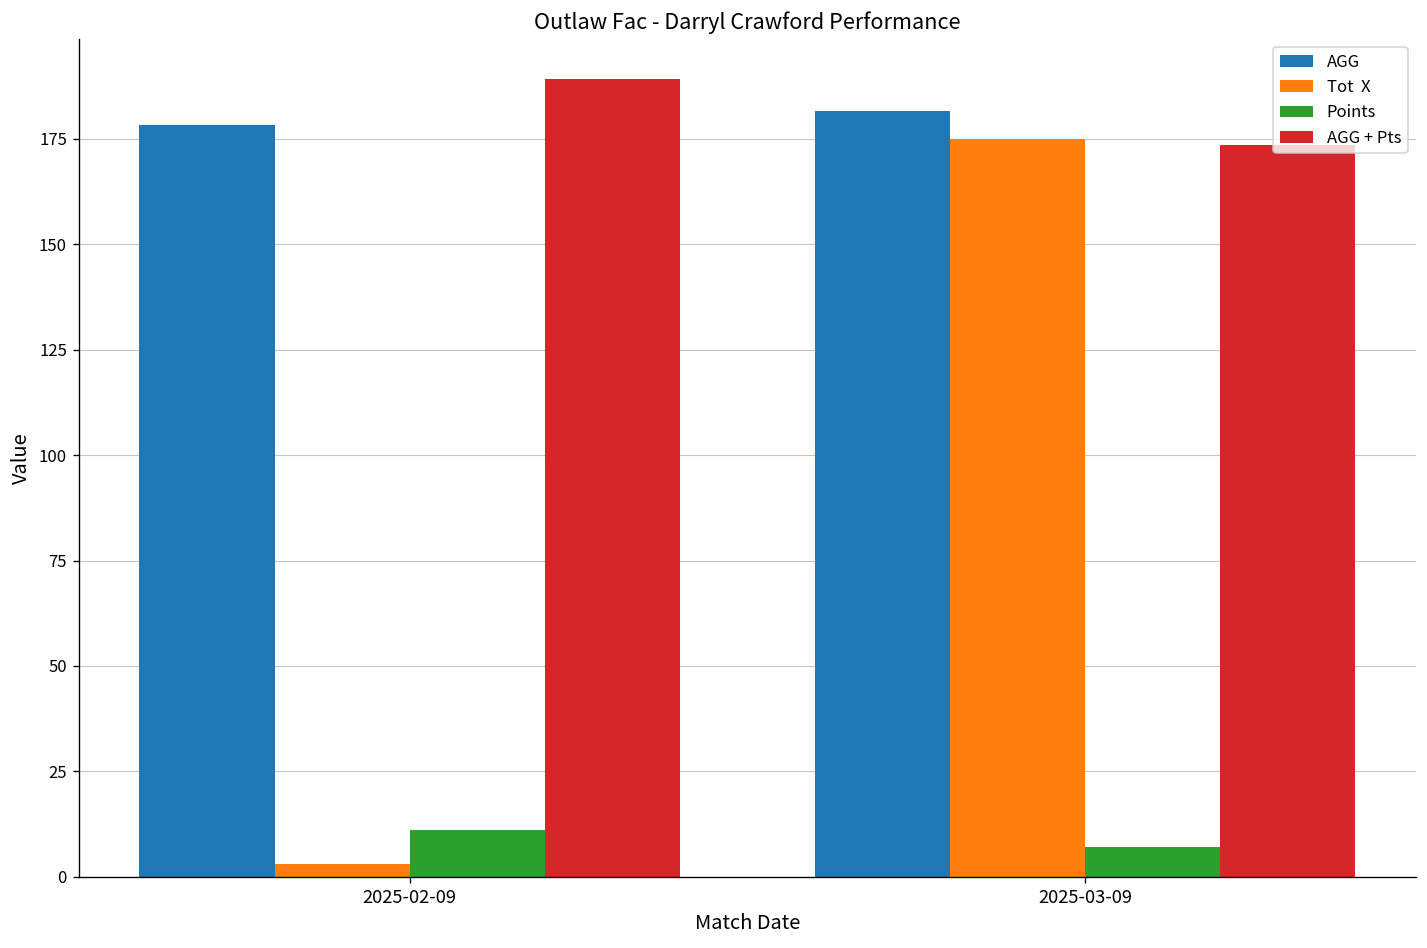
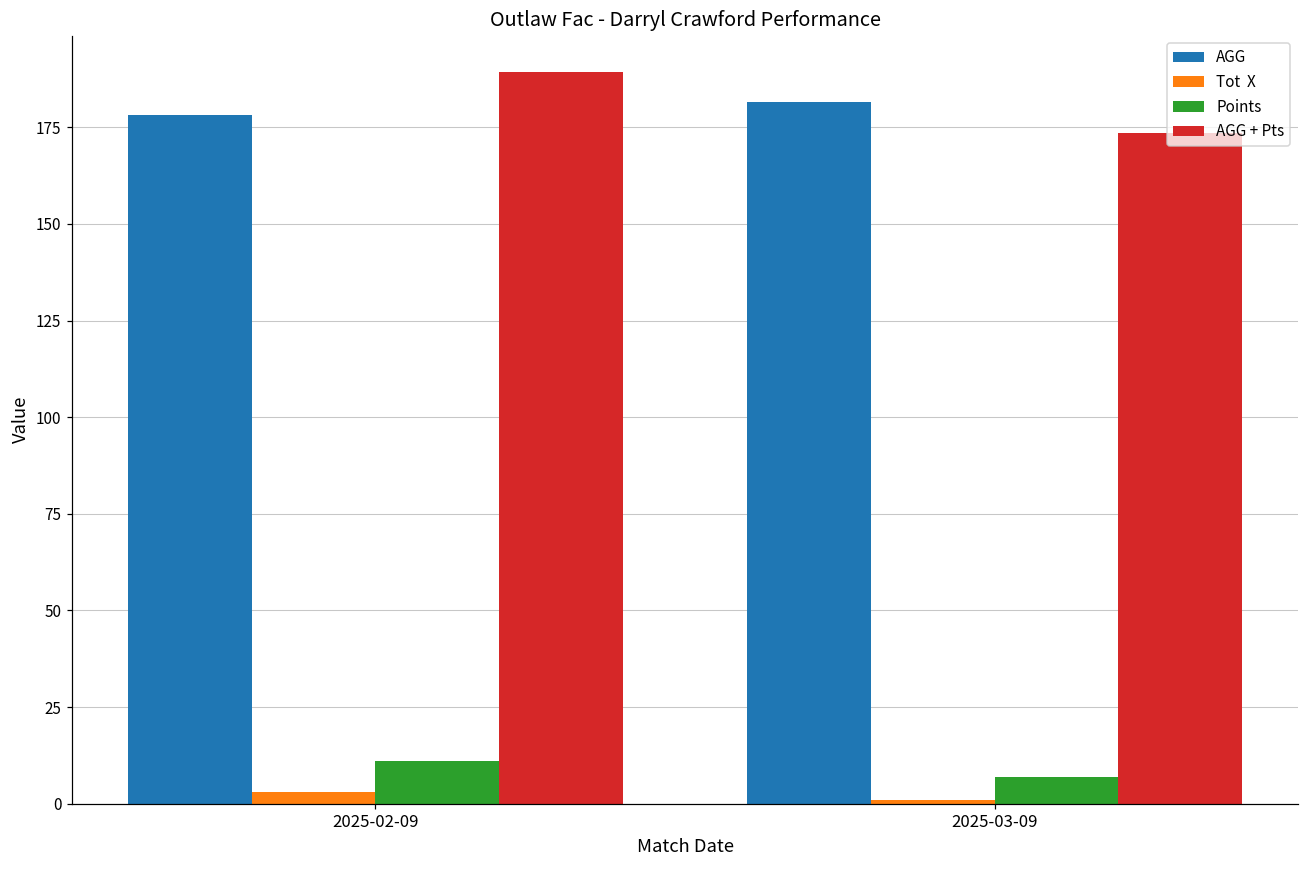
Tot X, 2025-03-09: 175 -> 1
